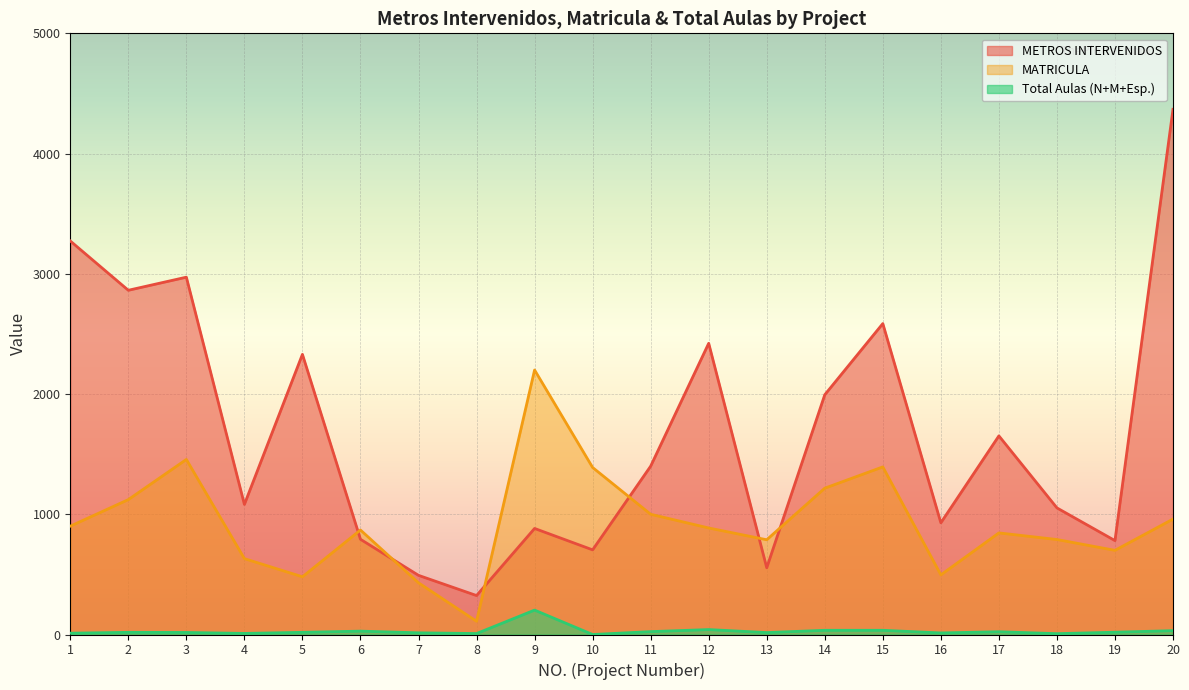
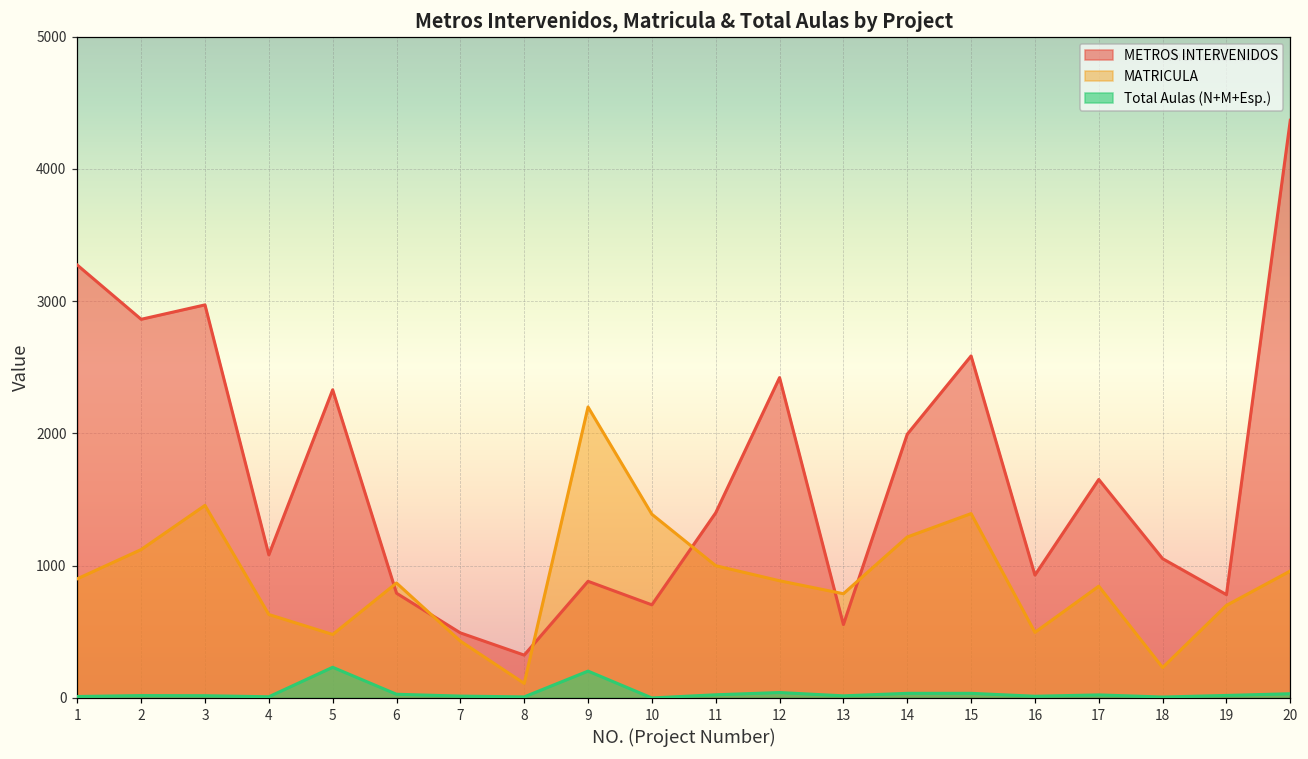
Total Aulas (N+M+Esp.), 5: 20 -> 230
MATRICULA, 18: 790 -> 230
